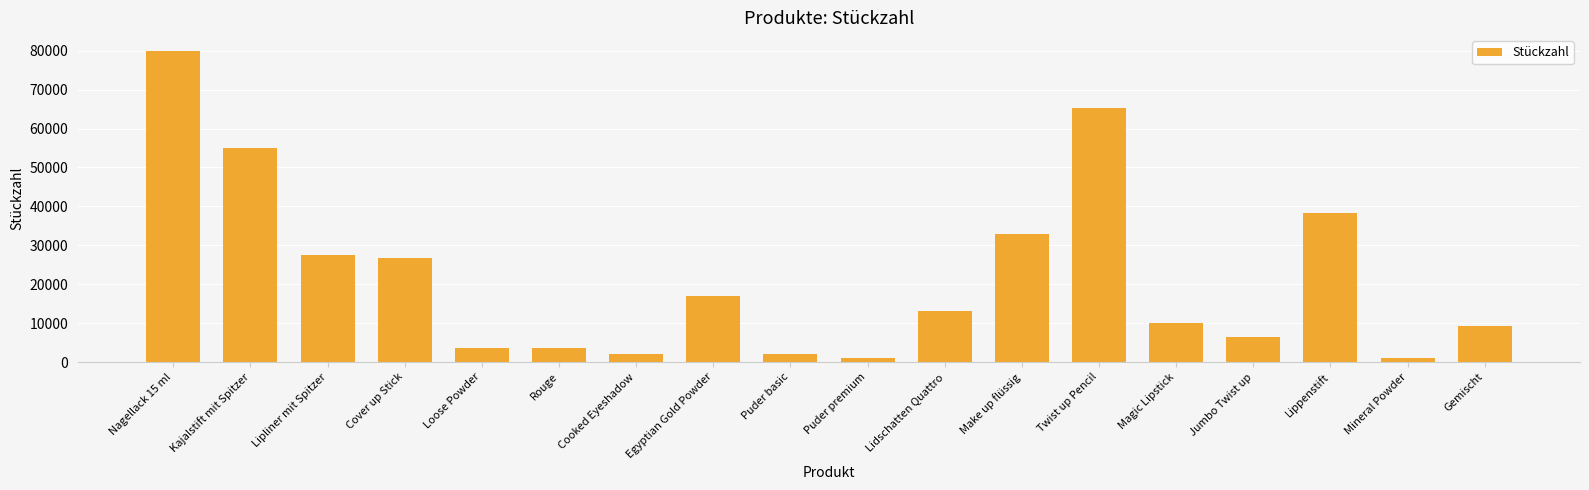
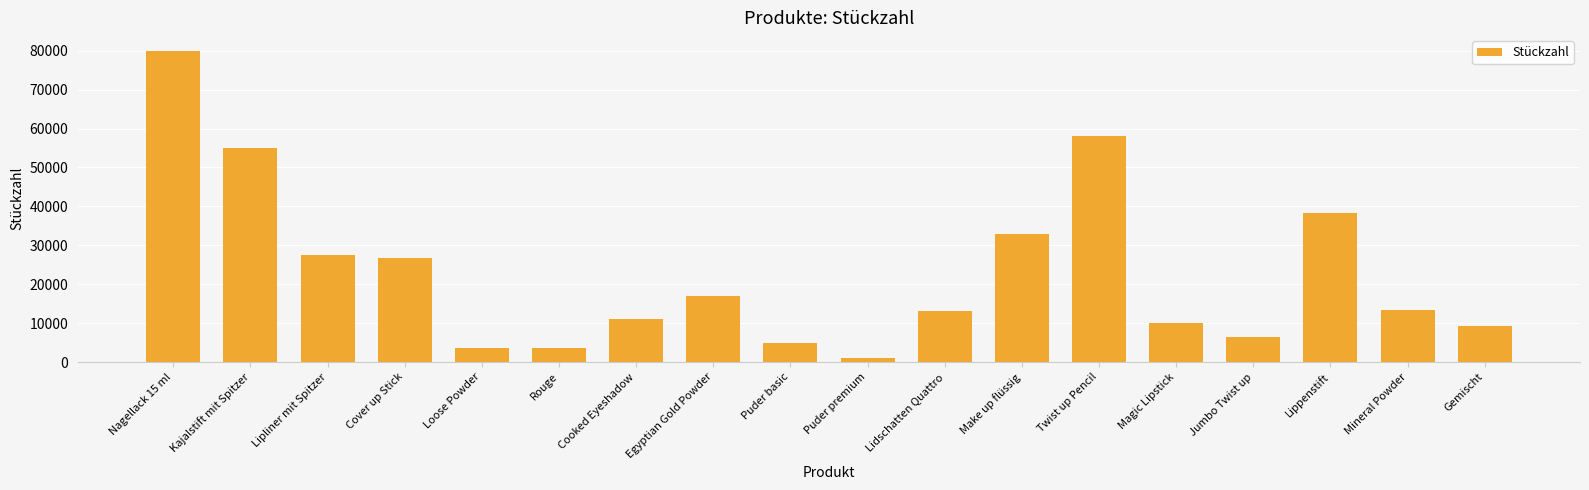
Cooked Eyeshadow: 2000 -> 11000
Puder basic: 2000 -> 5000
Twist up Pencil: 65000 -> 58000
Mineral Powder: 1000 -> 13000
